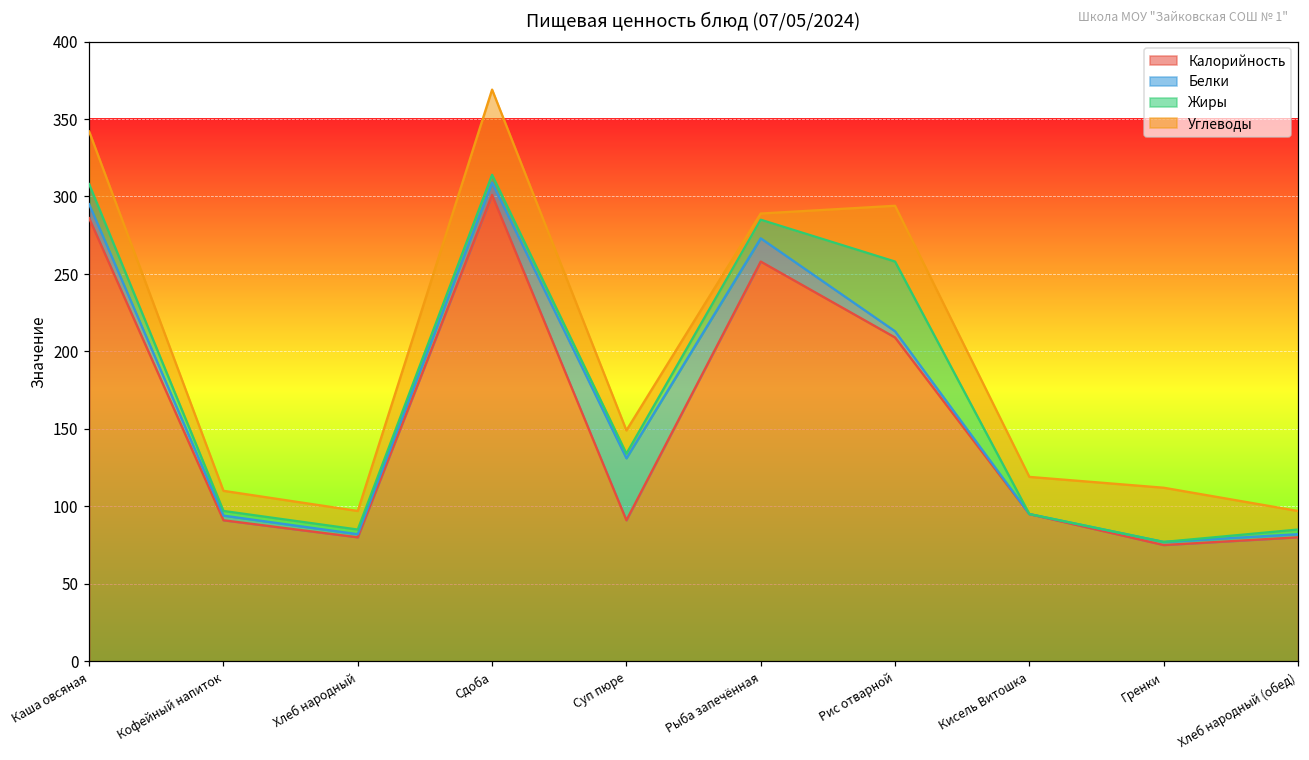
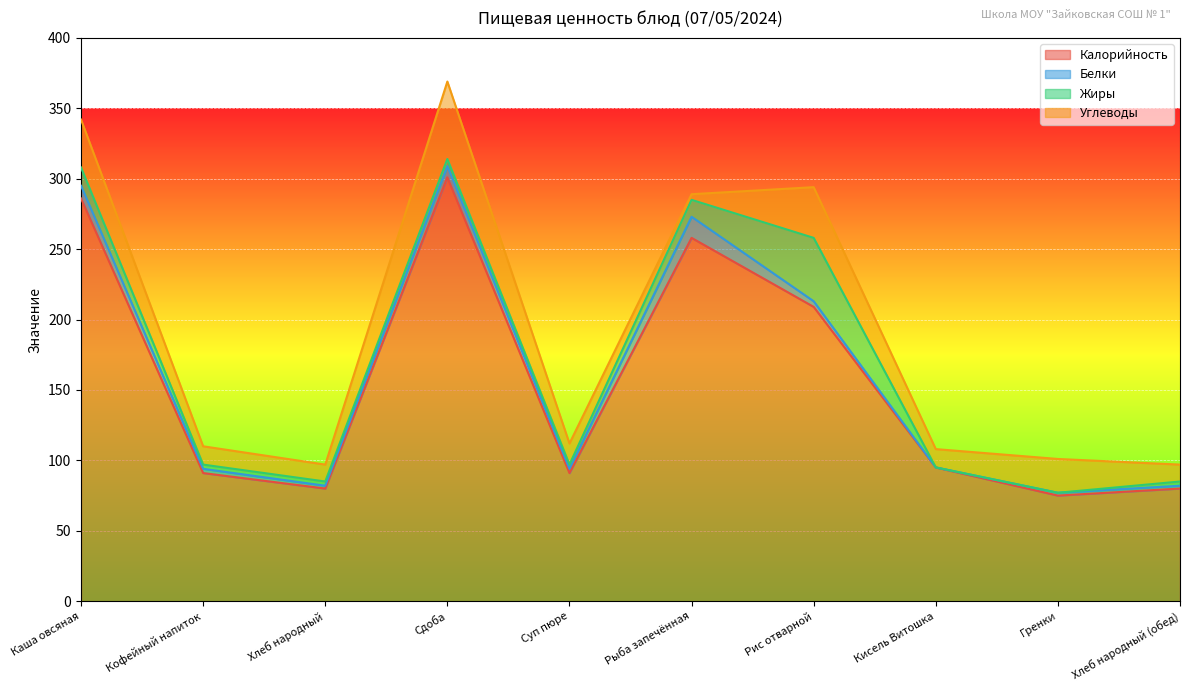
Белки, Суп пюре: 40 -> 3
Углеводы, Кисель Витошка: 24 -> 13
Углеводы, Гренки: 35 -> 24
